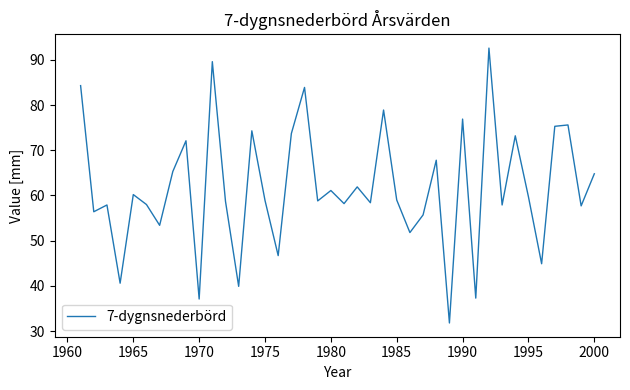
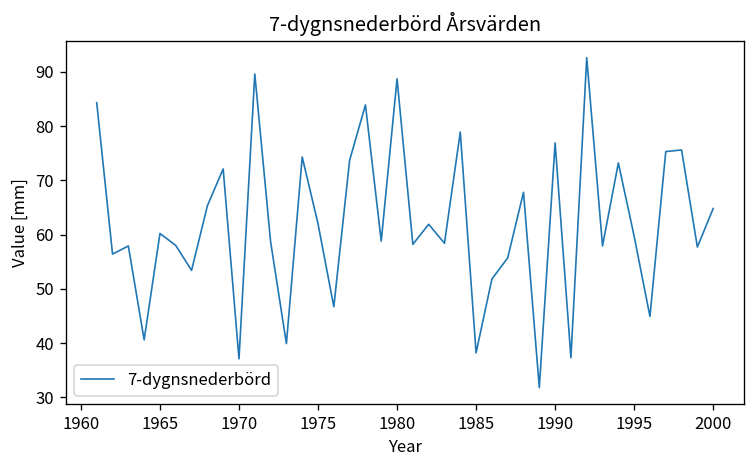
1975: 59 -> 62
1980: 61 -> 89
1985: 59 -> 38
